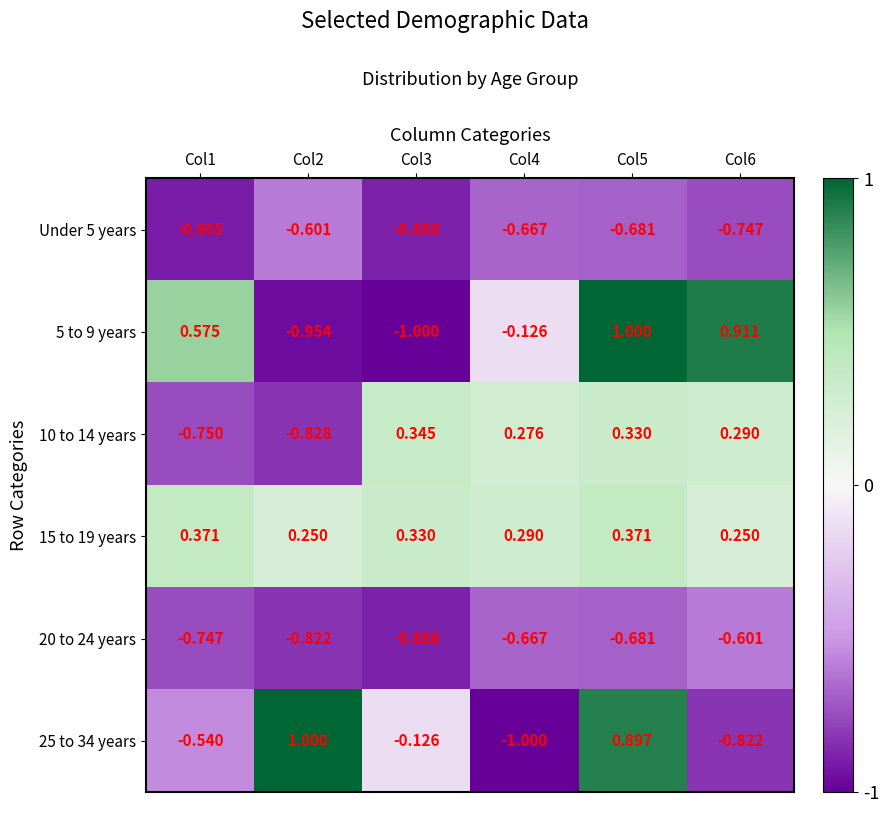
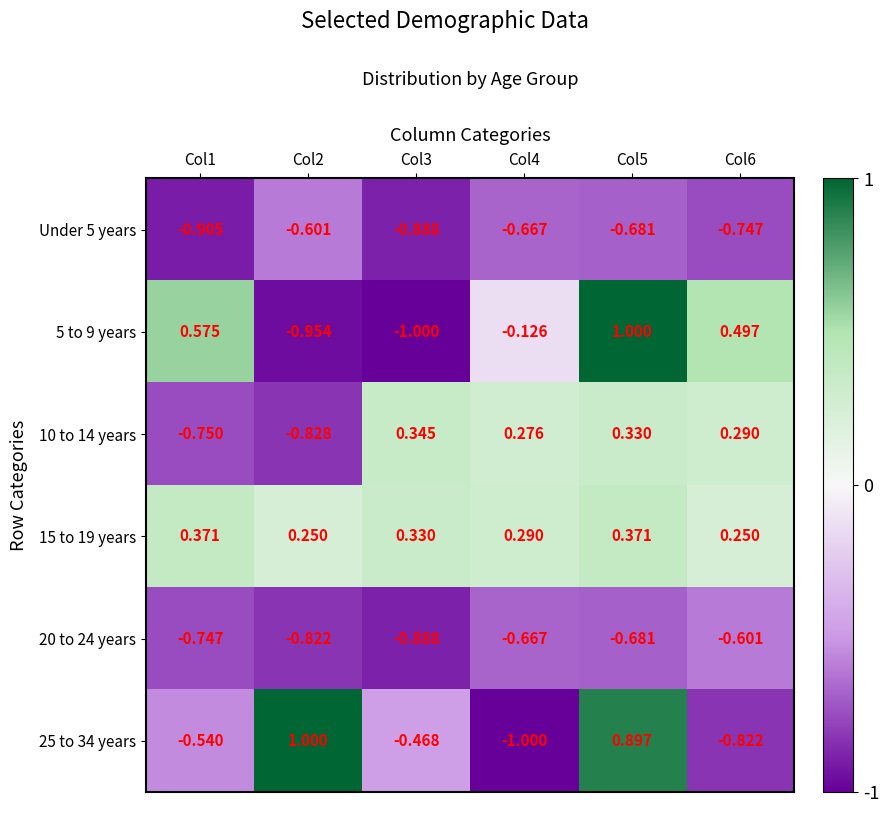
5 to 9 years, Col6: 0.911 -> 0.497
25 to 34 years, Col3: -0.126 -> -0.468
